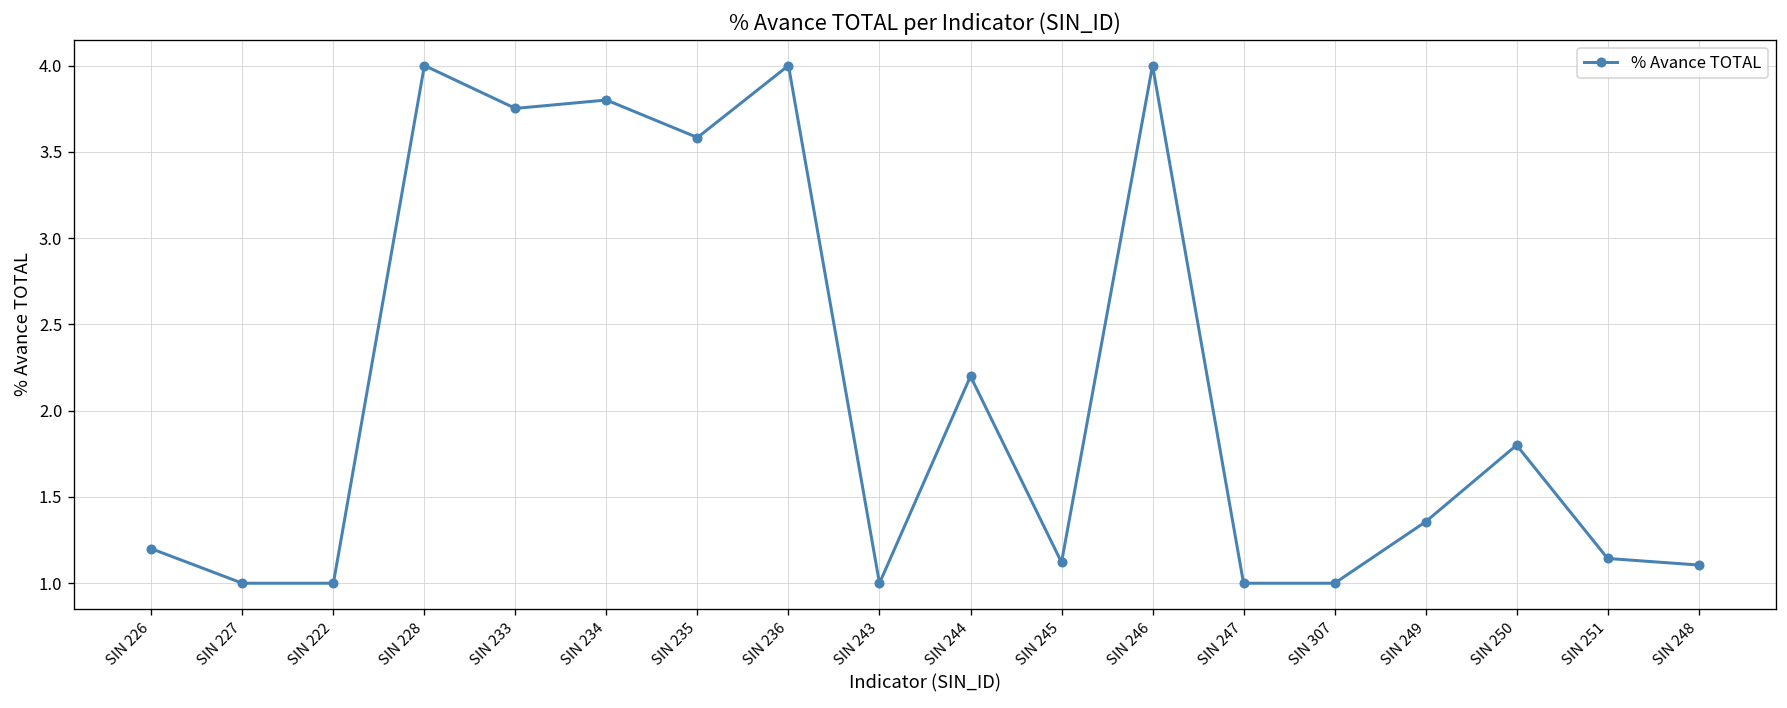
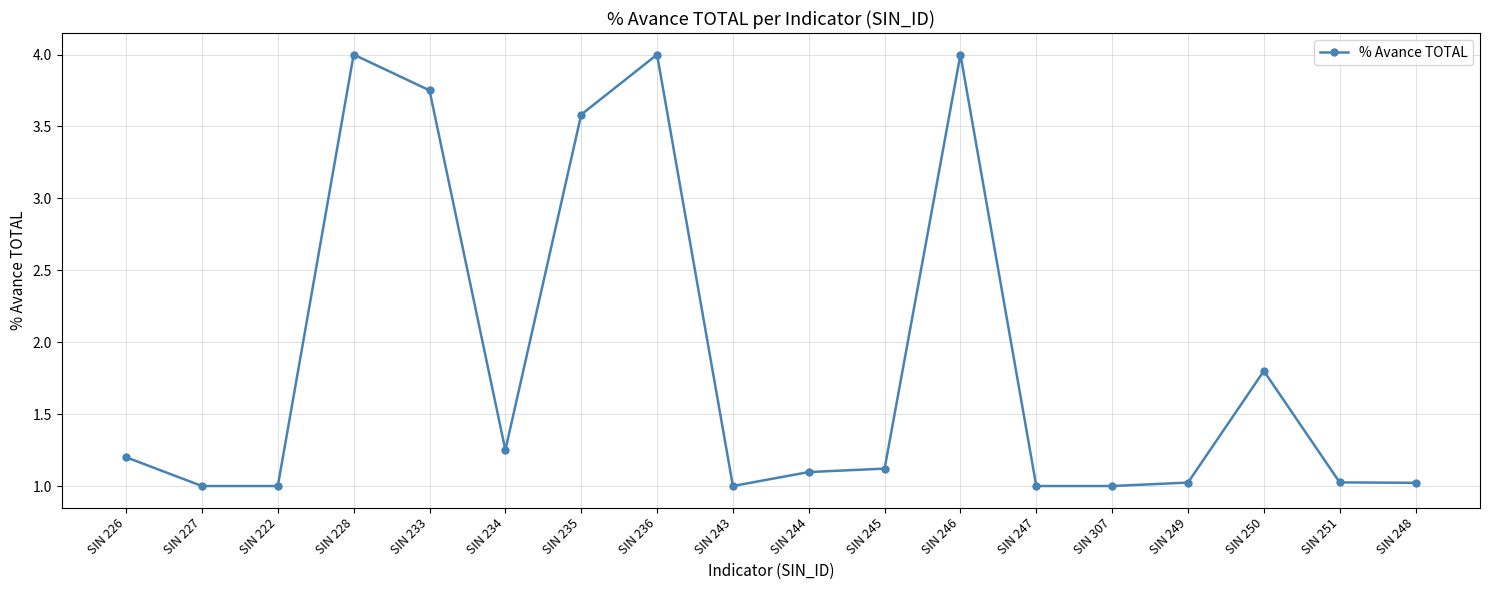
SIN 234: 3.80 -> 1.25
SIN 244: 2.20 -> 1.10
SIN 249: 1.36 -> 1.02
SIN 251: 1.14 -> 1.03
SIN 248: 1.11 -> 1.02
